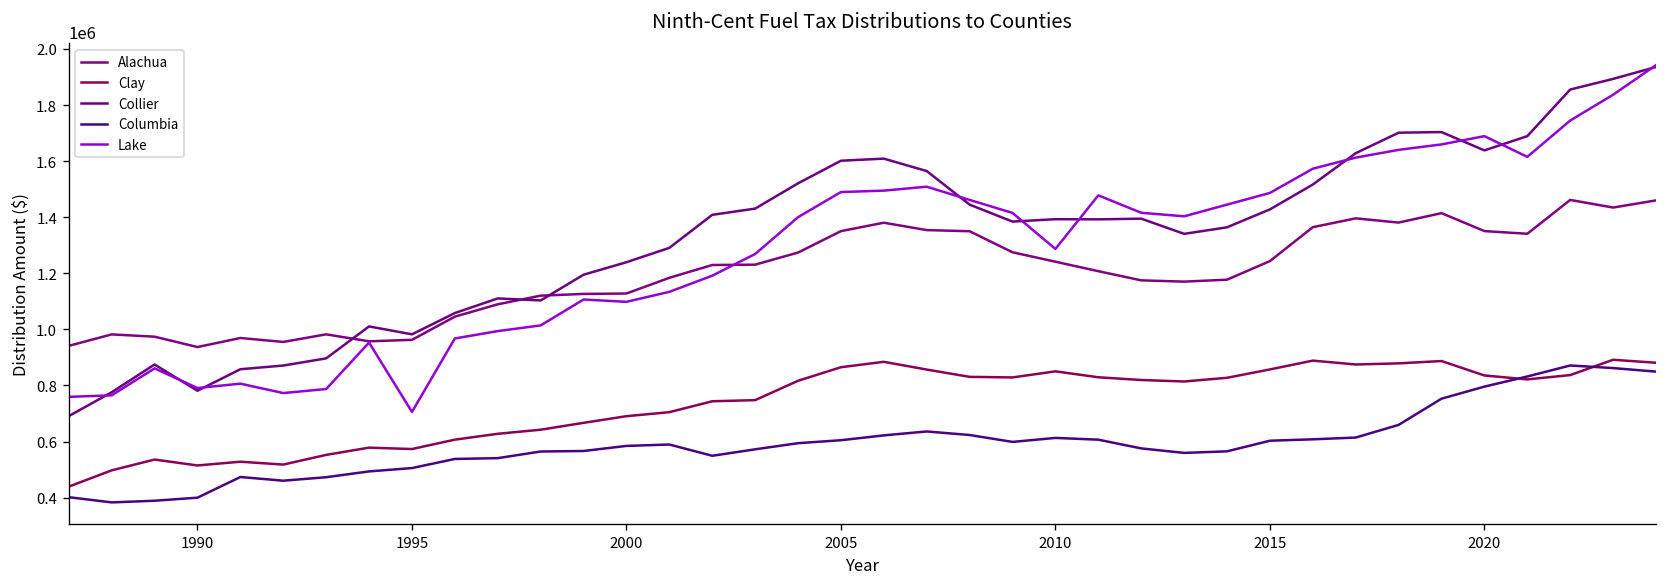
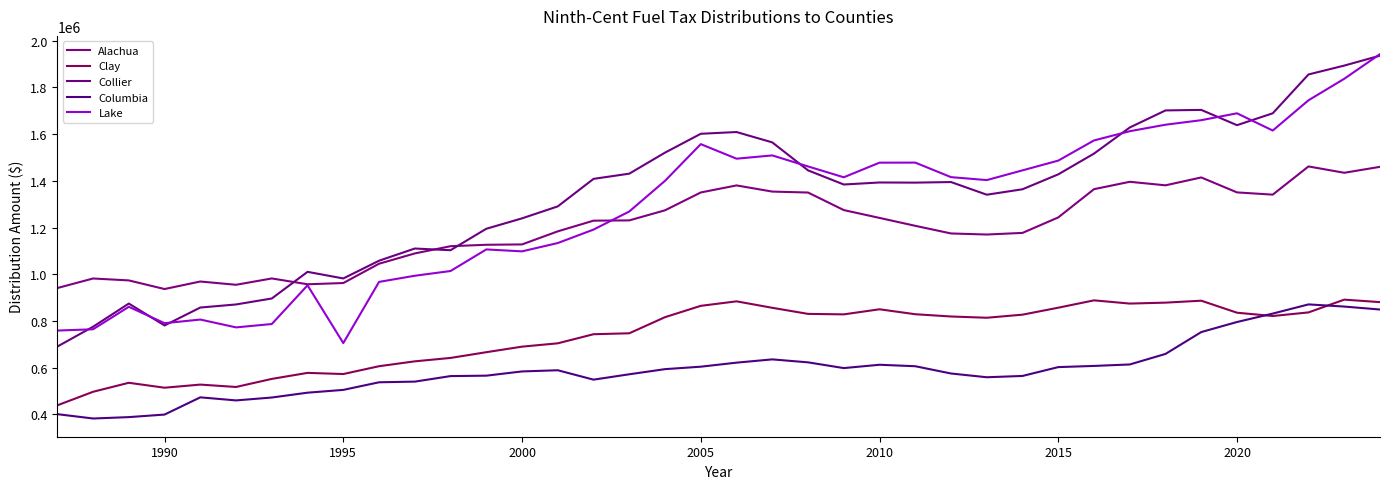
Lake, 2005: 1490000 -> 1560000
Lake, 2010: 1290000 -> 1480000
